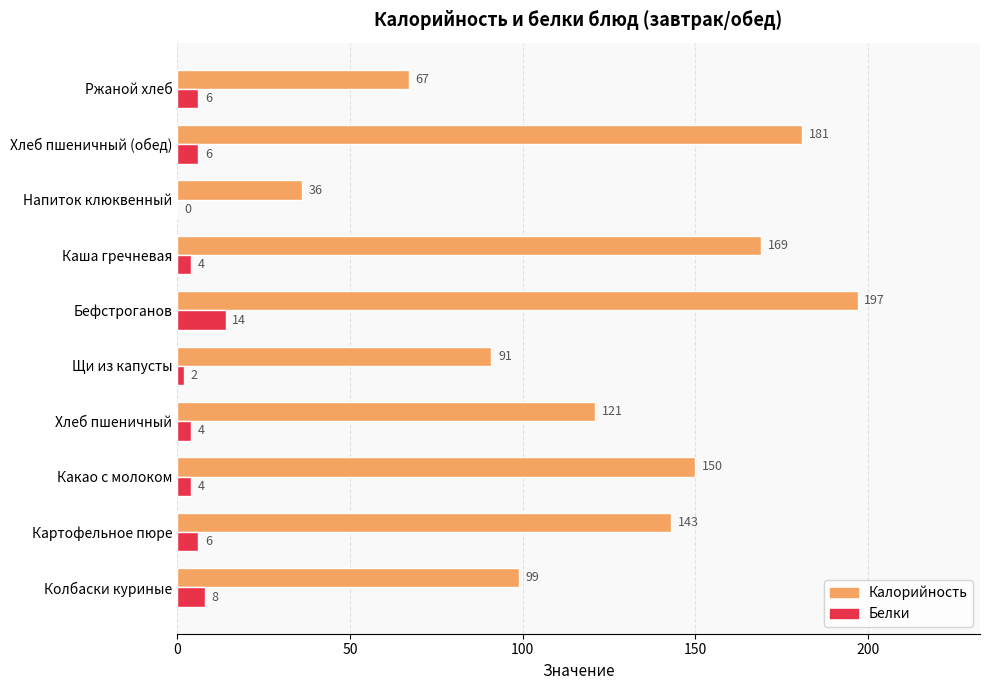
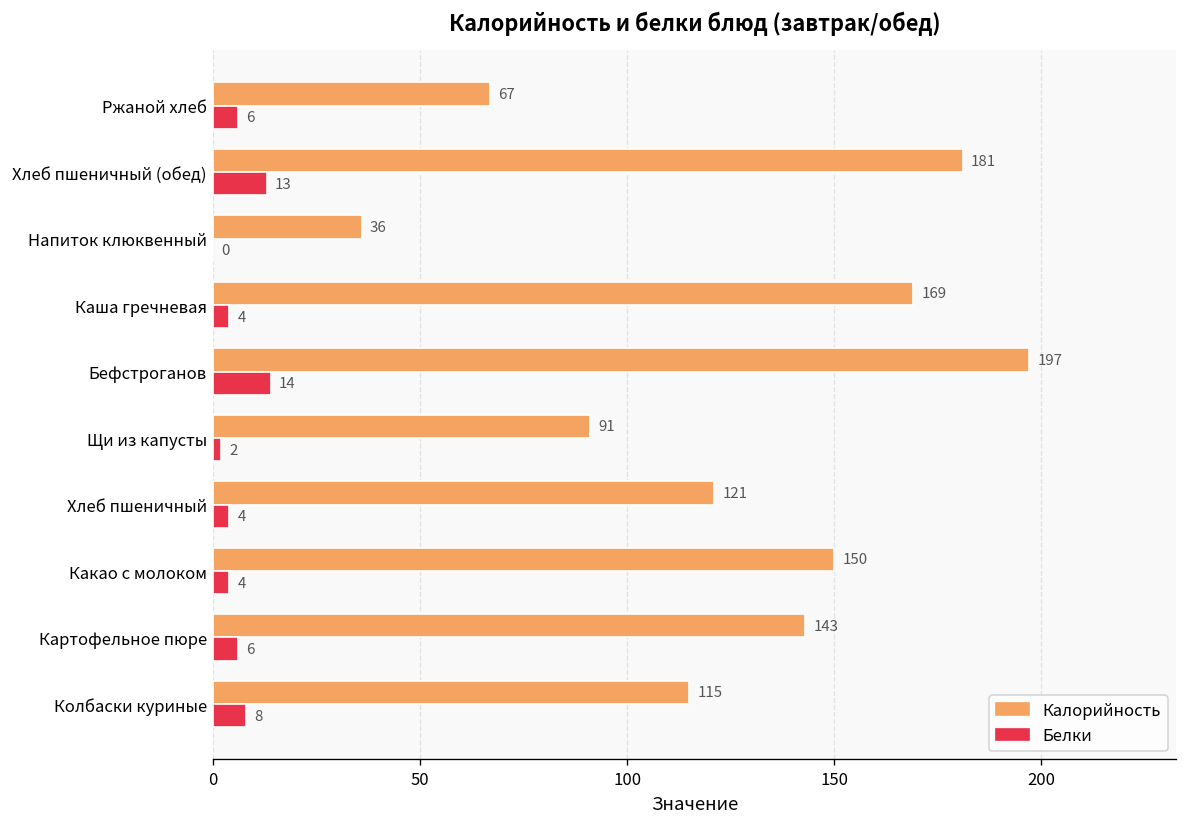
Белки, Хлеб пшеничный (обед): 6 -> 13
Калорийность, Колбаски куриные: 99 -> 115
